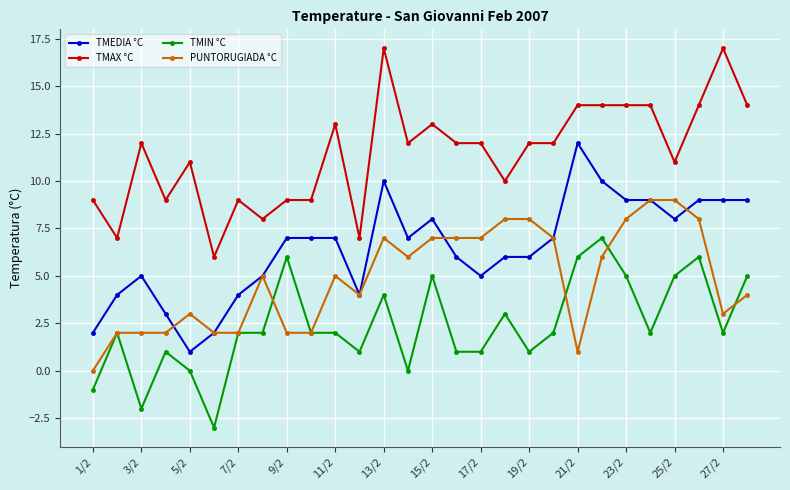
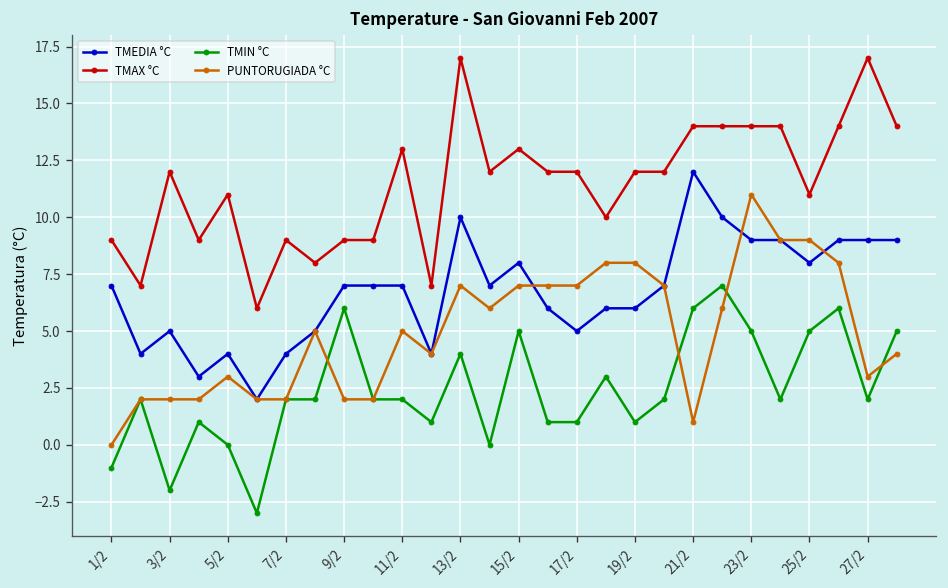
TMEDIA °C, 1/2: 2 -> 7
TMEDIA °C, 5/2: 1 -> 4
PUNTORUGIADA °C, 23/2: 8 -> 11
